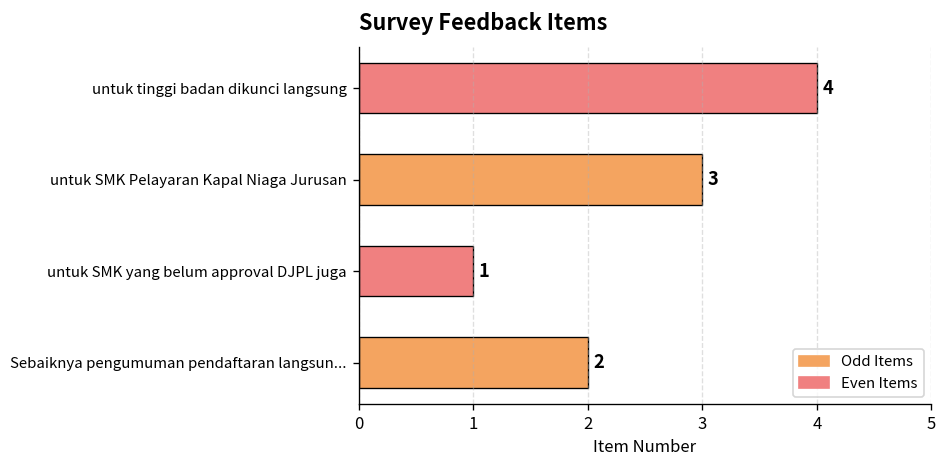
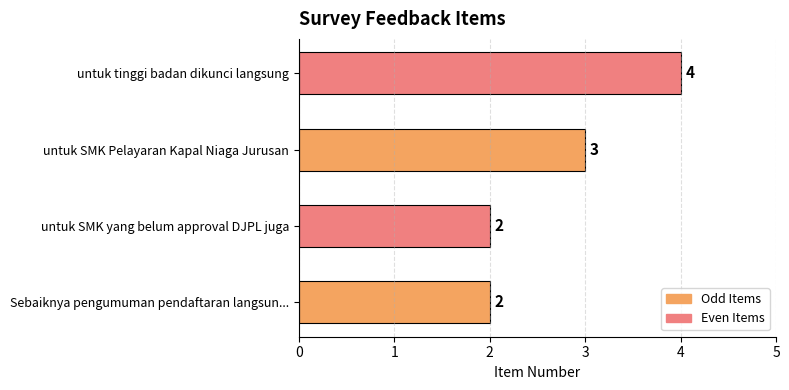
untuk SMK yang belum approval DJPL juga: 1 -> 2
